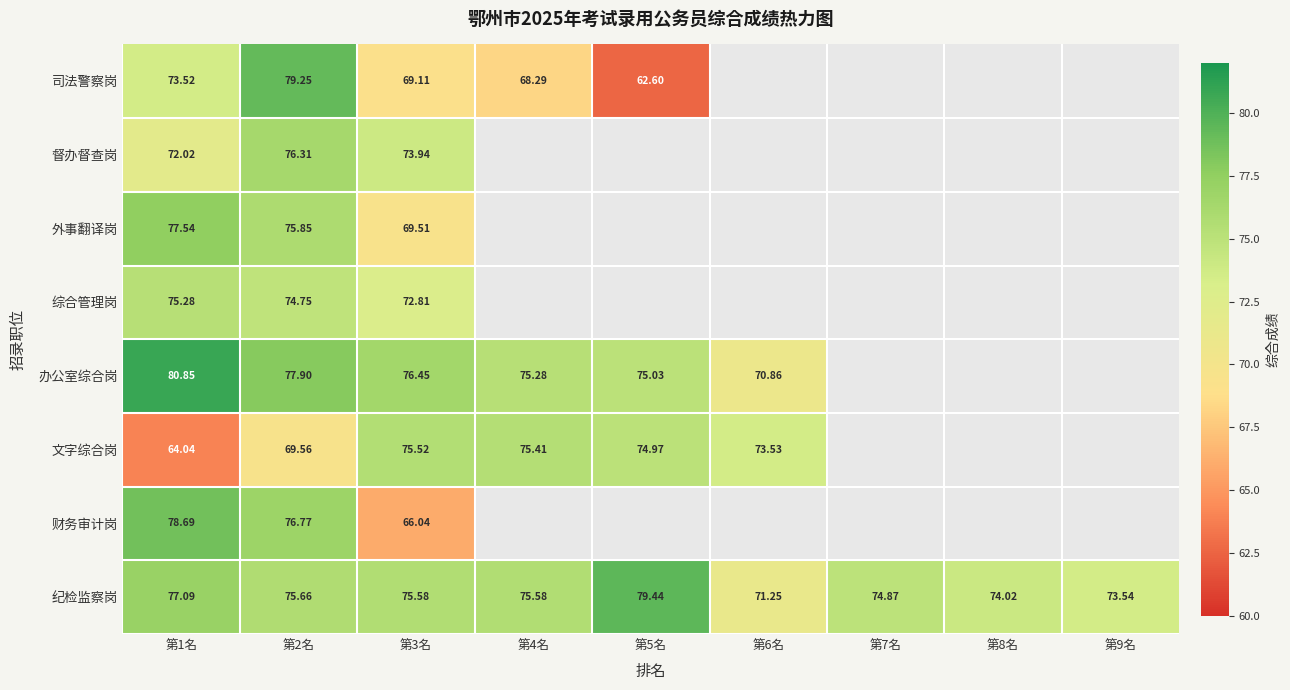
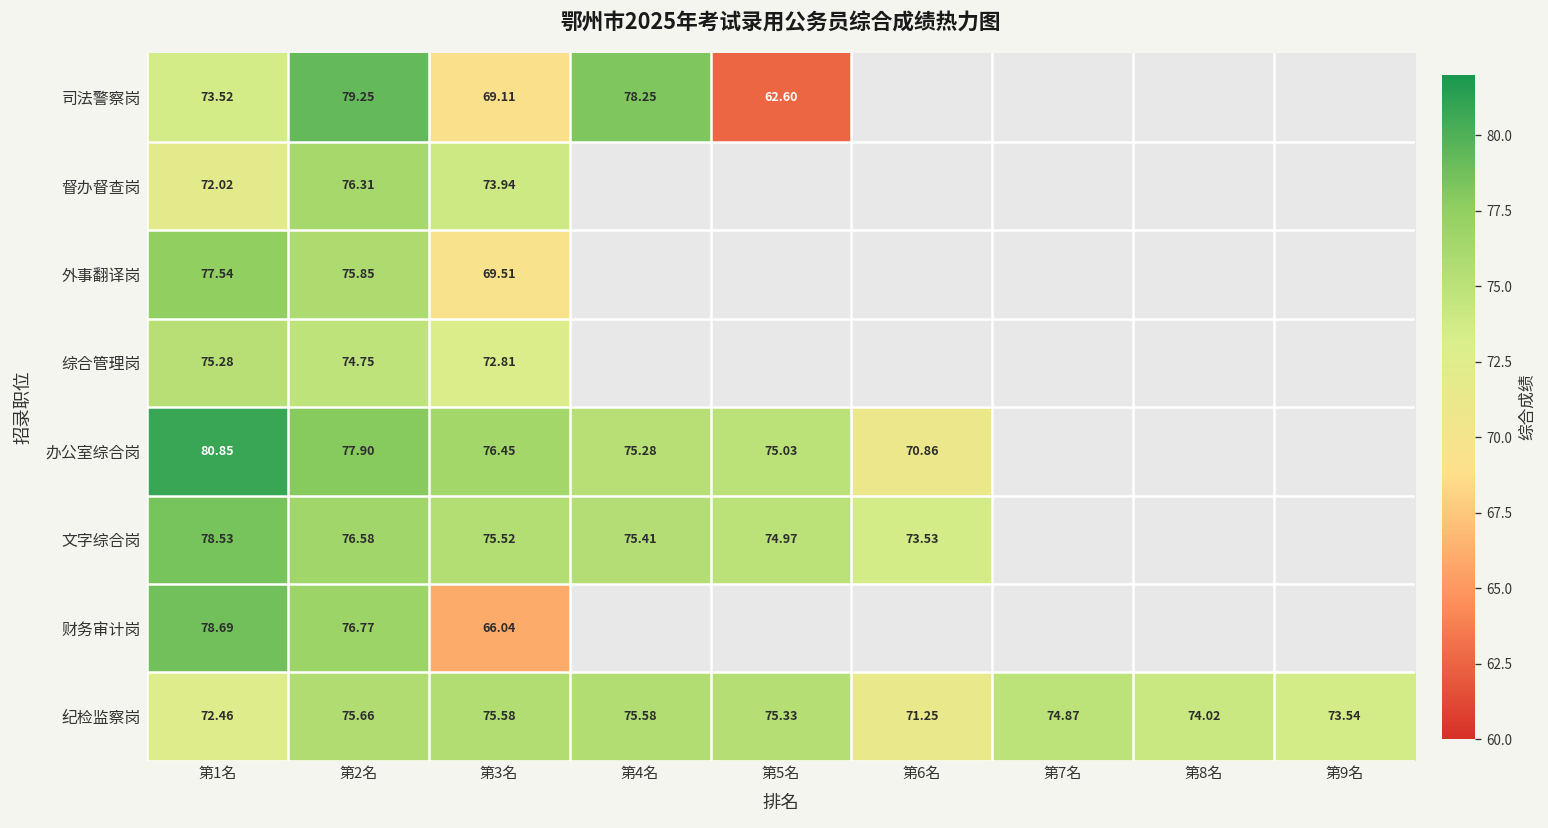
司法警察岗, 第4名: 68.29 -> 78.25
文字综合岗, 第1名: 64.04 -> 78.53
文字综合岗, 第2名: 69.56 -> 76.58
纪检监察岗, 第1名: 77.09 -> 72.46
纪检监察岗, 第5名: 79.44 -> 75.33
